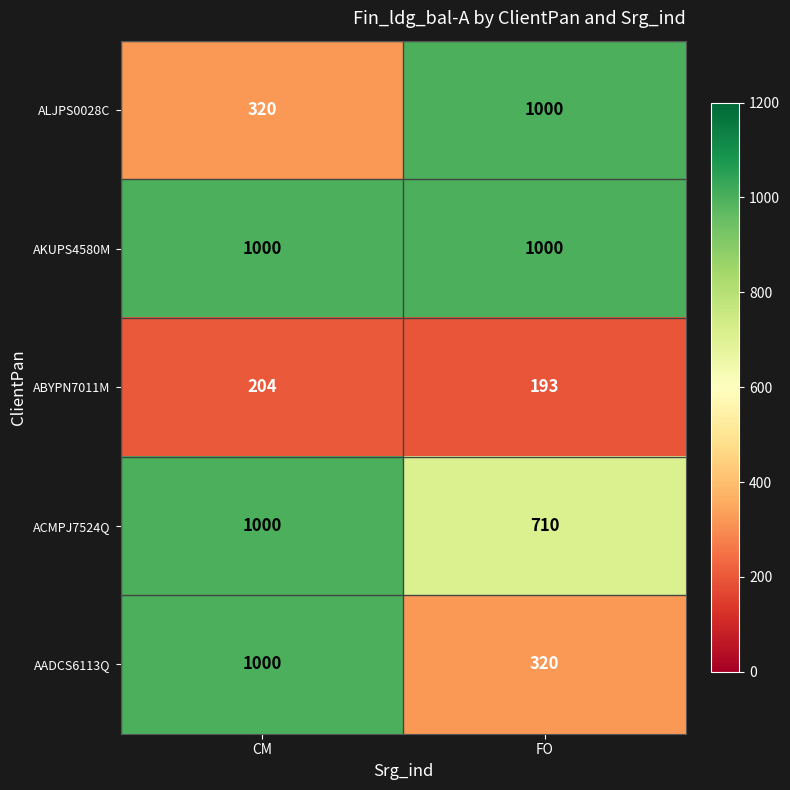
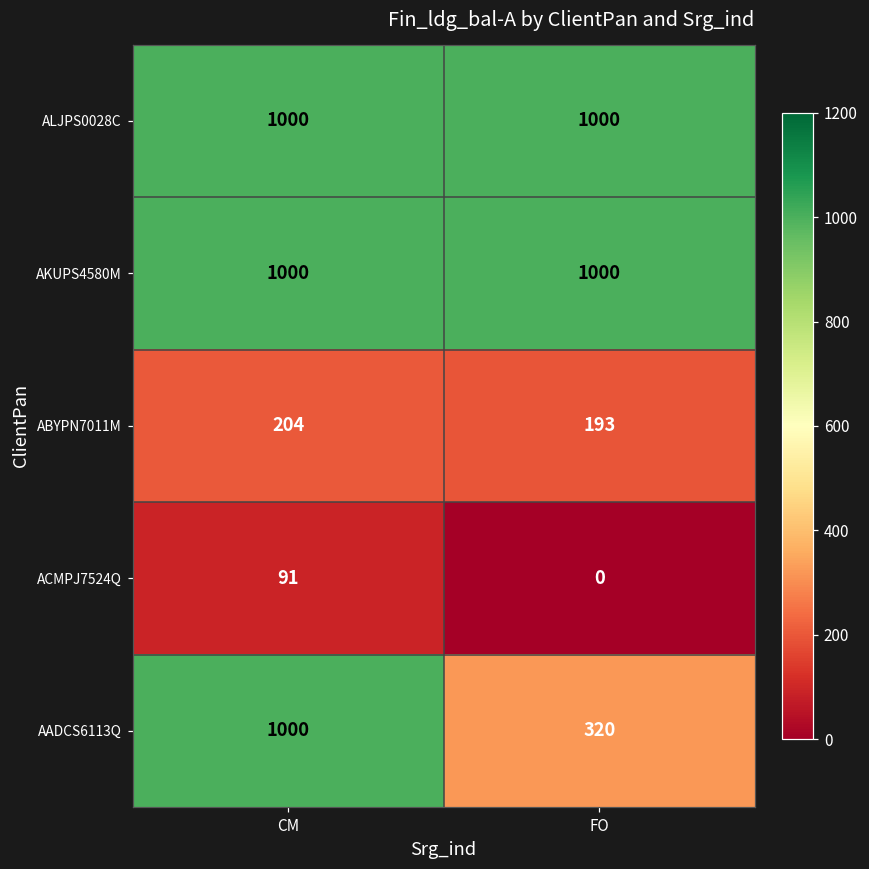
ALJPS0028C, CM: 320 -> 1000
ACMPJ7524Q, CM: 1000 -> 91
ACMPJ7524Q, FO: 710 -> 0
